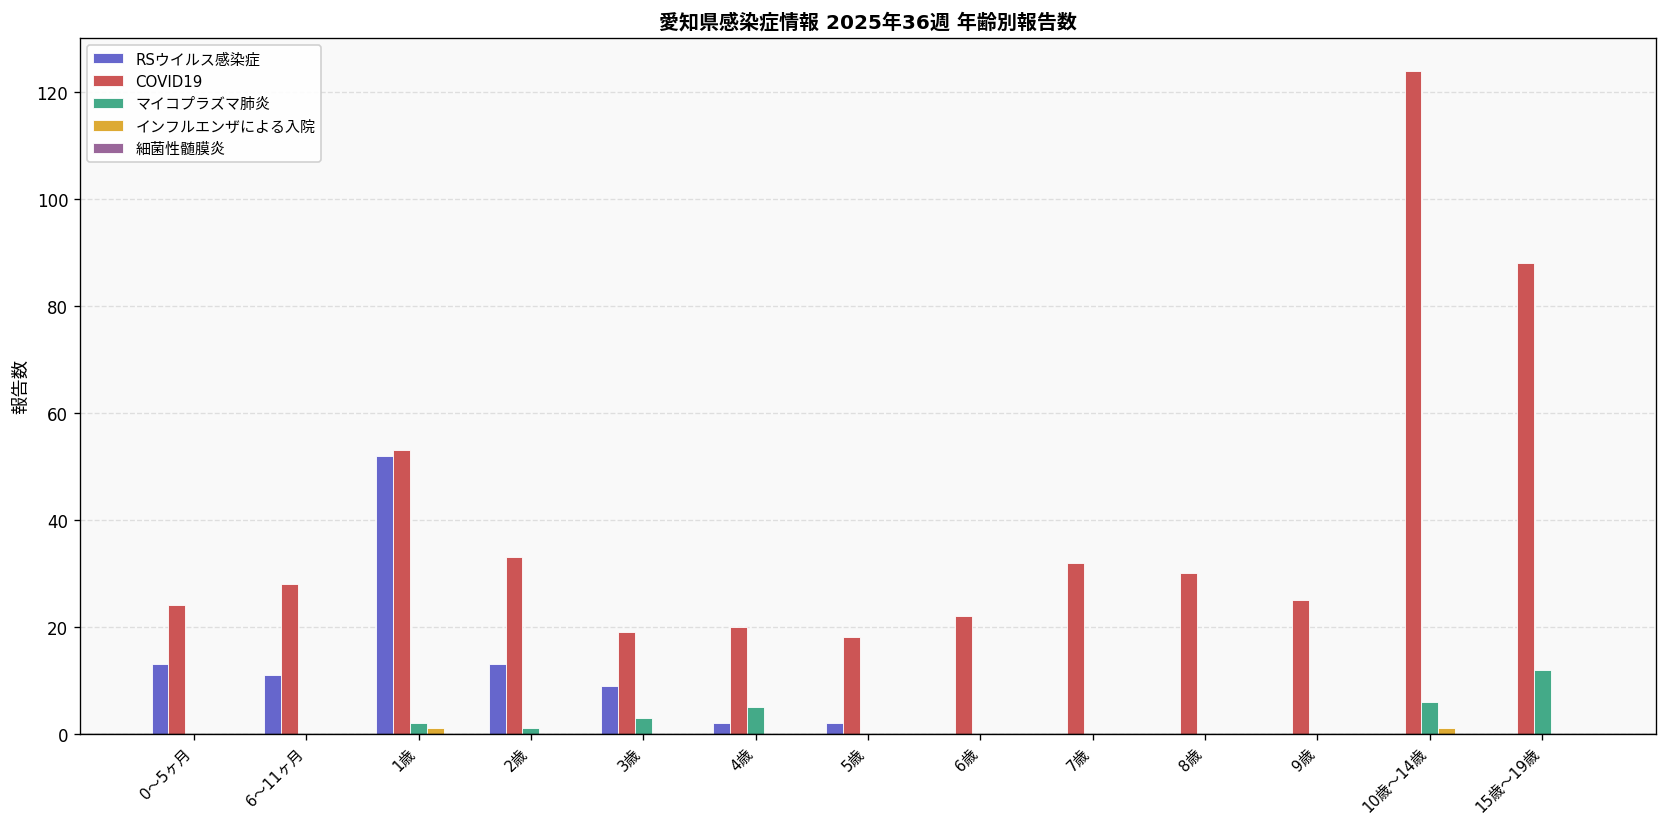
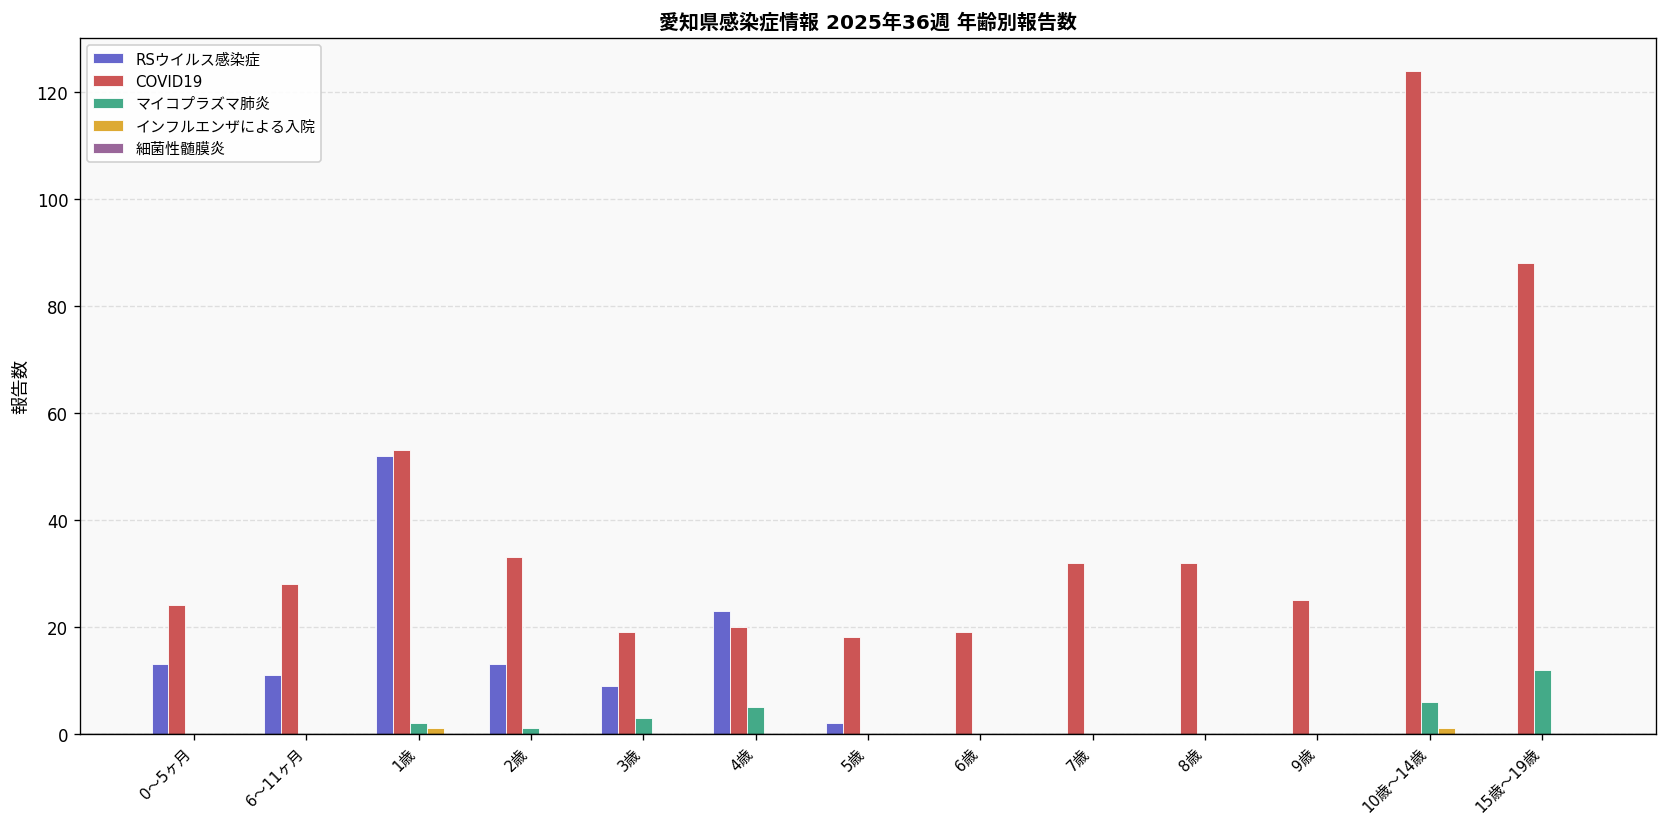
RSウイルス感染症, 4歳: 2 -> 23
COVID19, 6歳: 22 -> 19
COVID19, 8歳: 30 -> 32
